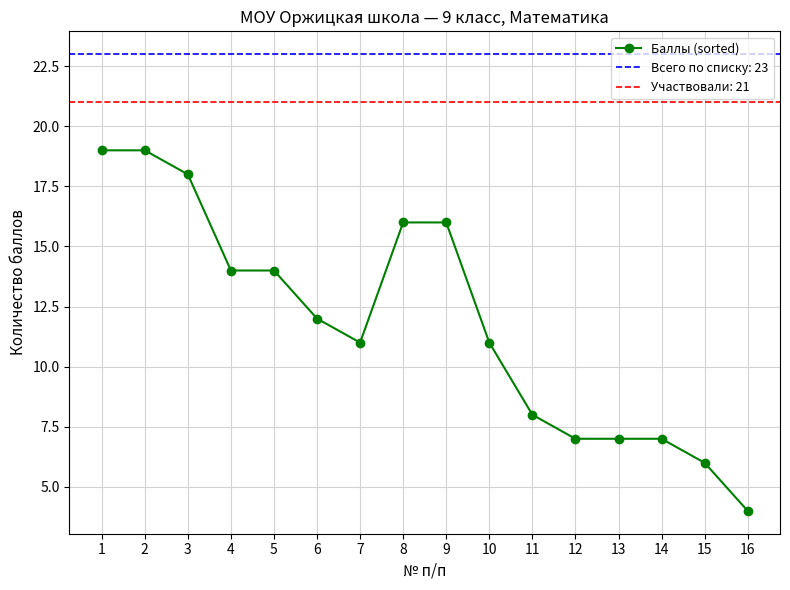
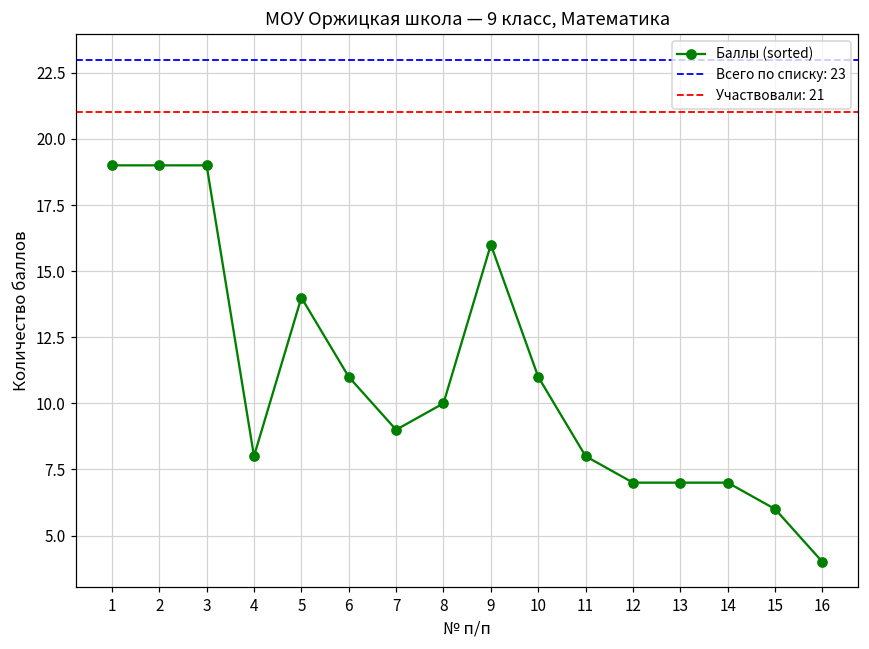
3: 18 -> 19
4: 14 -> 8
6: 12 -> 11
7: 11 -> 9
8: 16 -> 10
